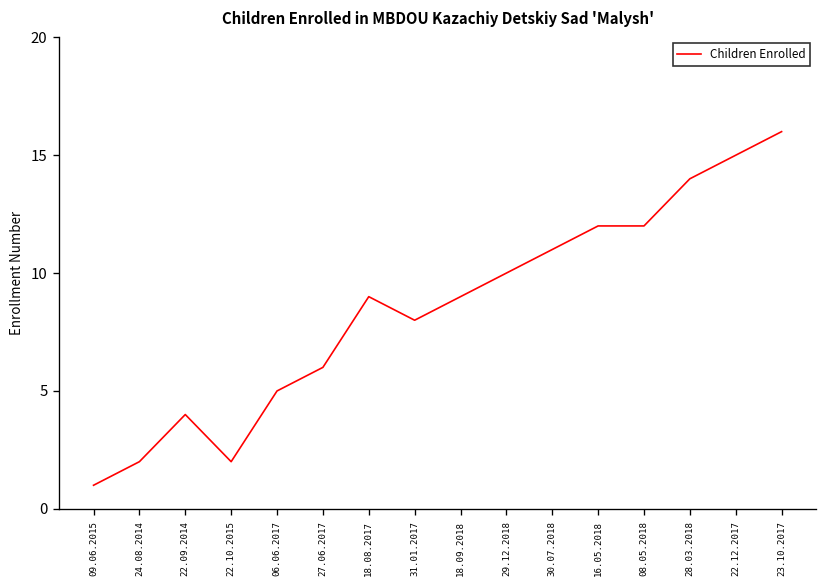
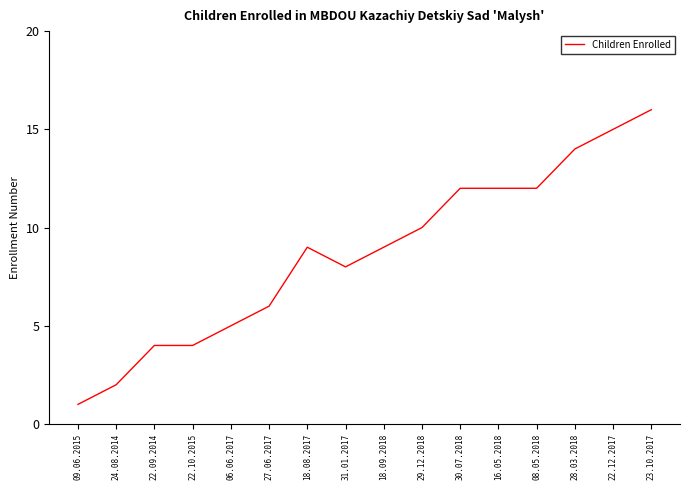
22.10.2015: 2 -> 4
30.07.2018: 11 -> 12
